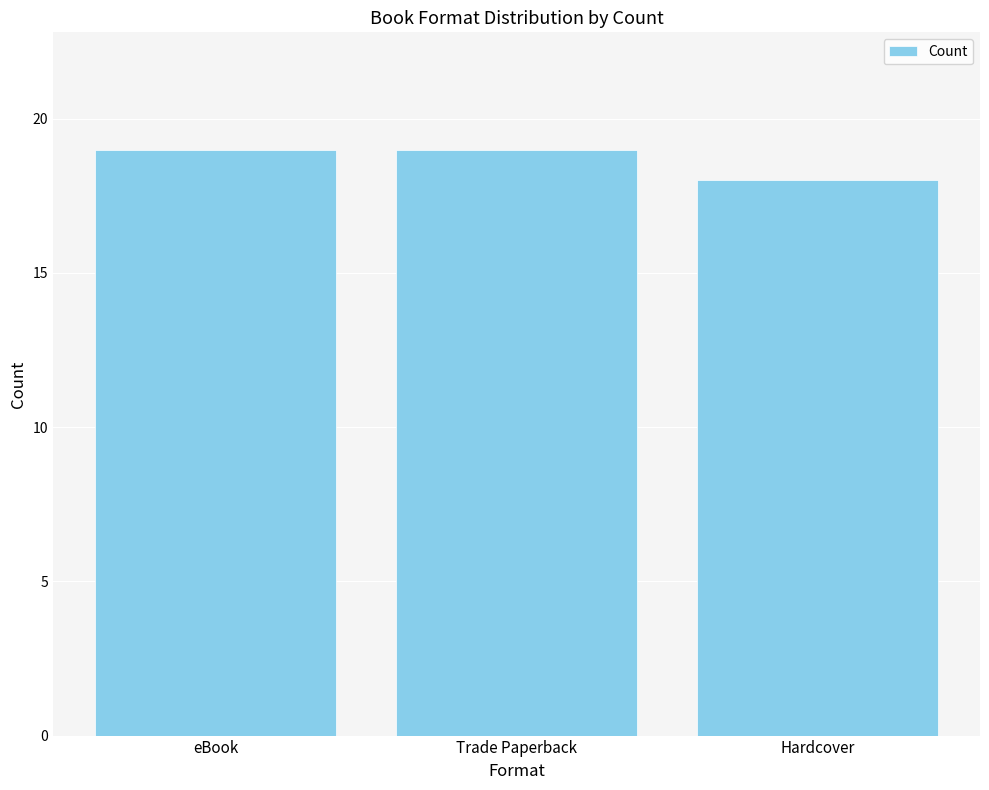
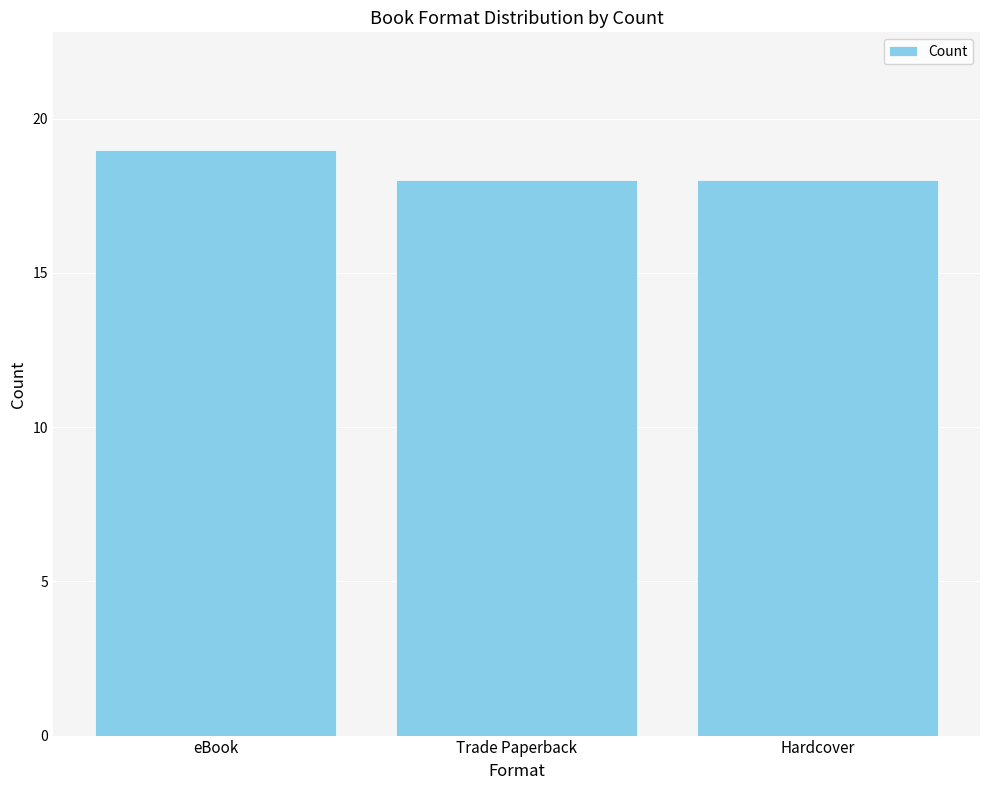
Trade Paperback: 19 -> 18
